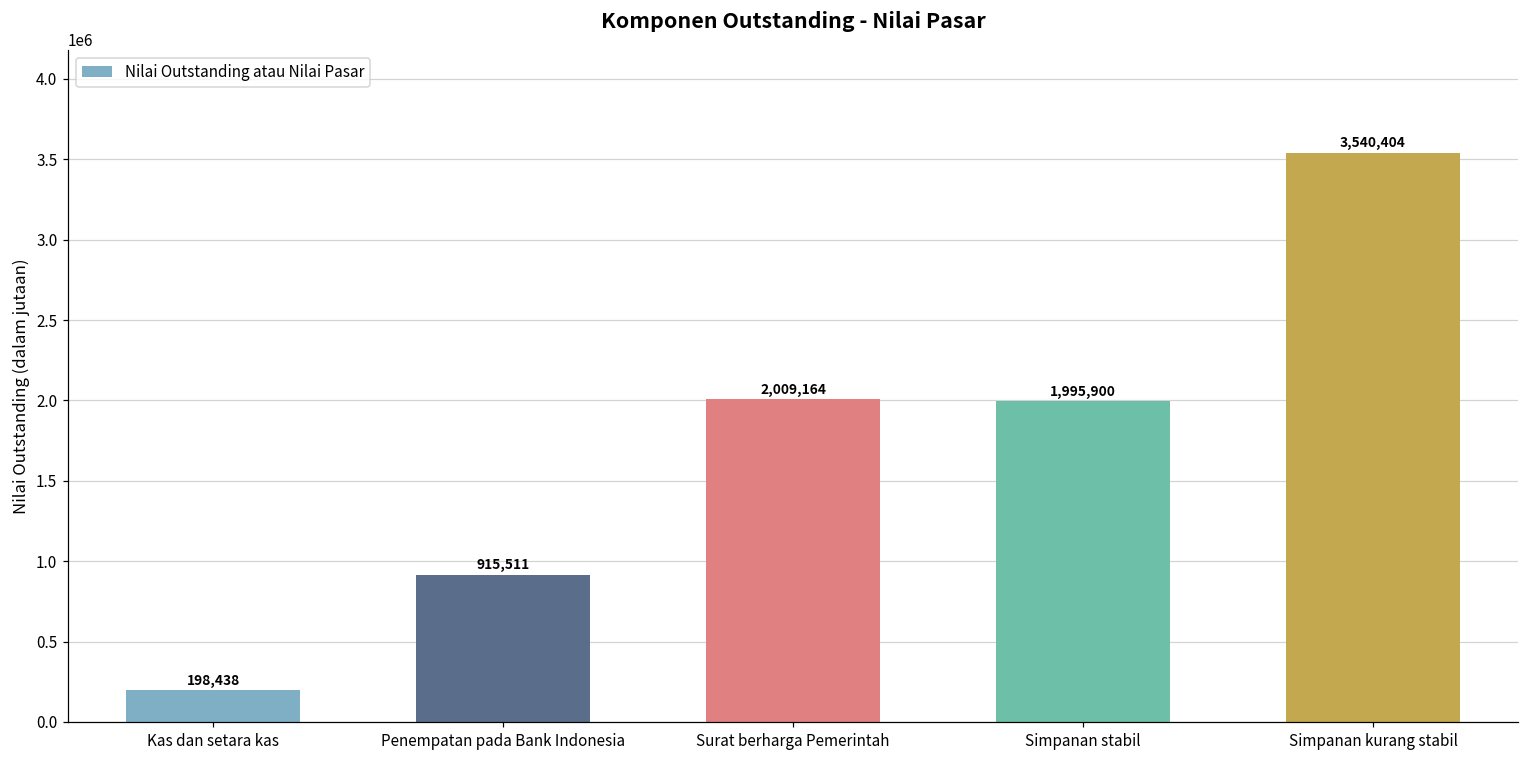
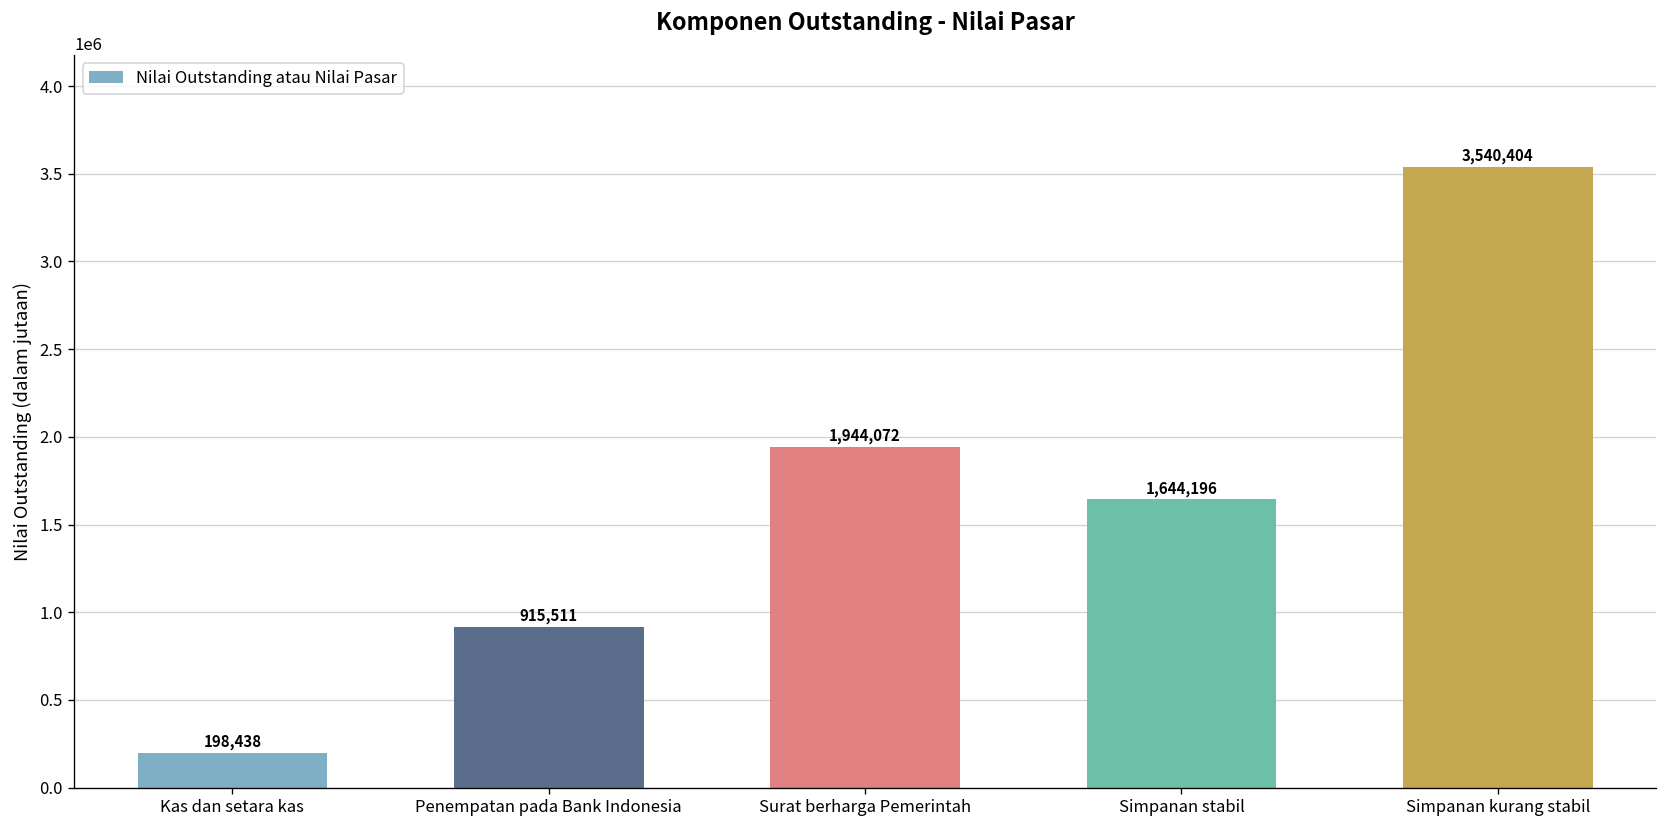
Surat berharga Pemerintah: 2,009,164 -> 1,944,072
Simpanan stabil: 1,995,900 -> 1,644,196
